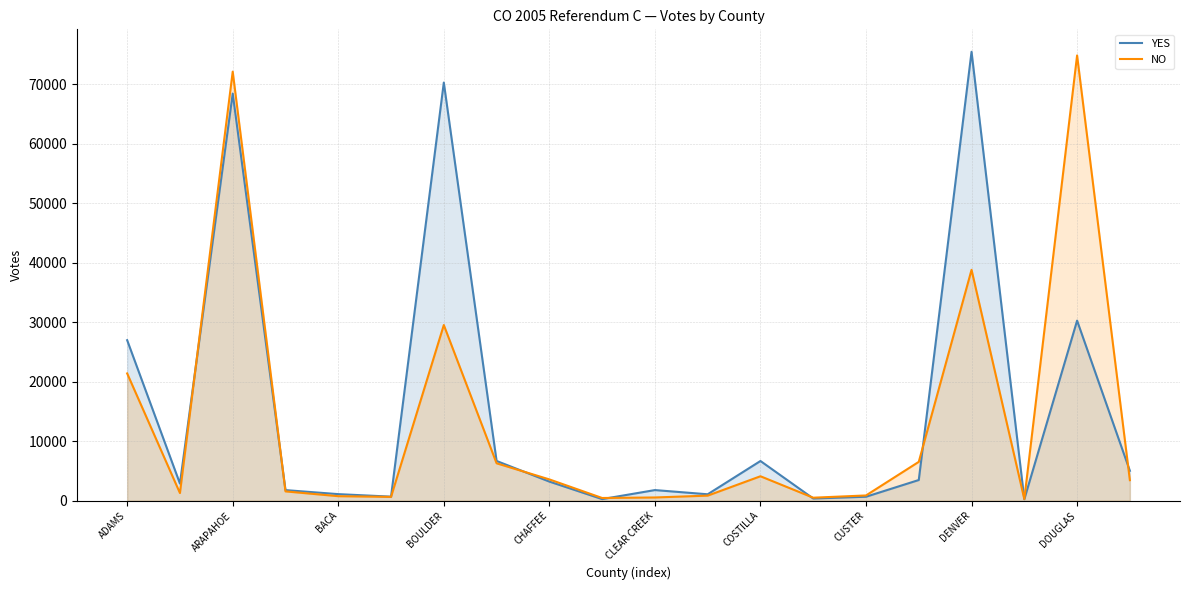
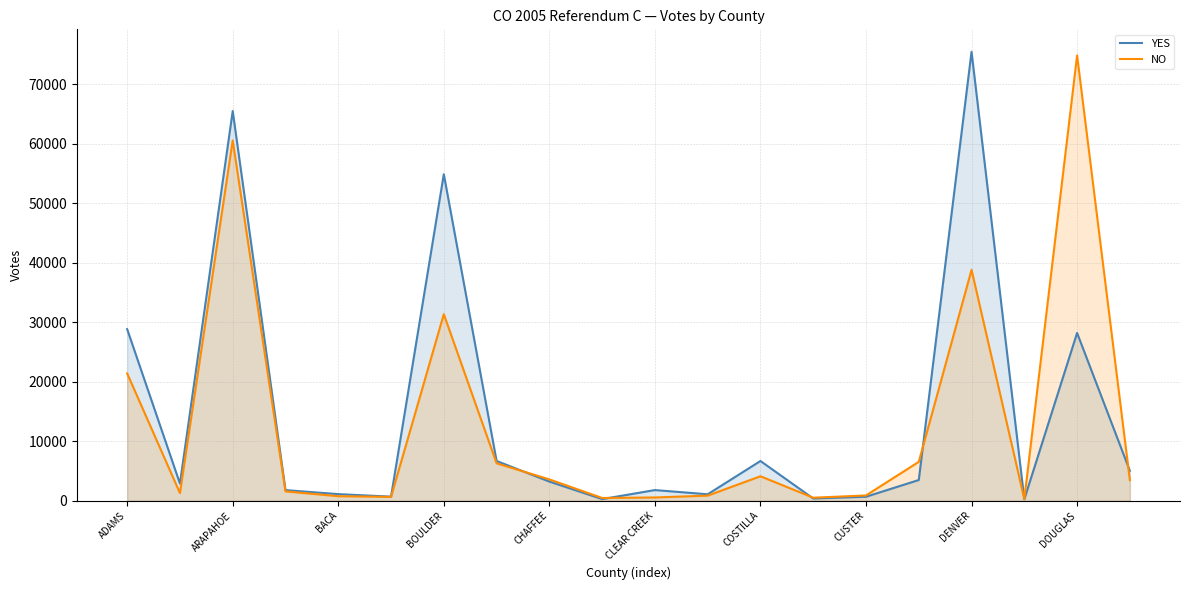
YES, ADAMS: 27000 -> 29000
YES, ARAPAHOE: 68000 -> 65000
NO, ARAPAHOE: 72000 -> 61000
YES, BOULDER: 70000 -> 55000
NO, BOULDER: 30000 -> 31000
YES, DOUGLAS: 30000 -> 28000
